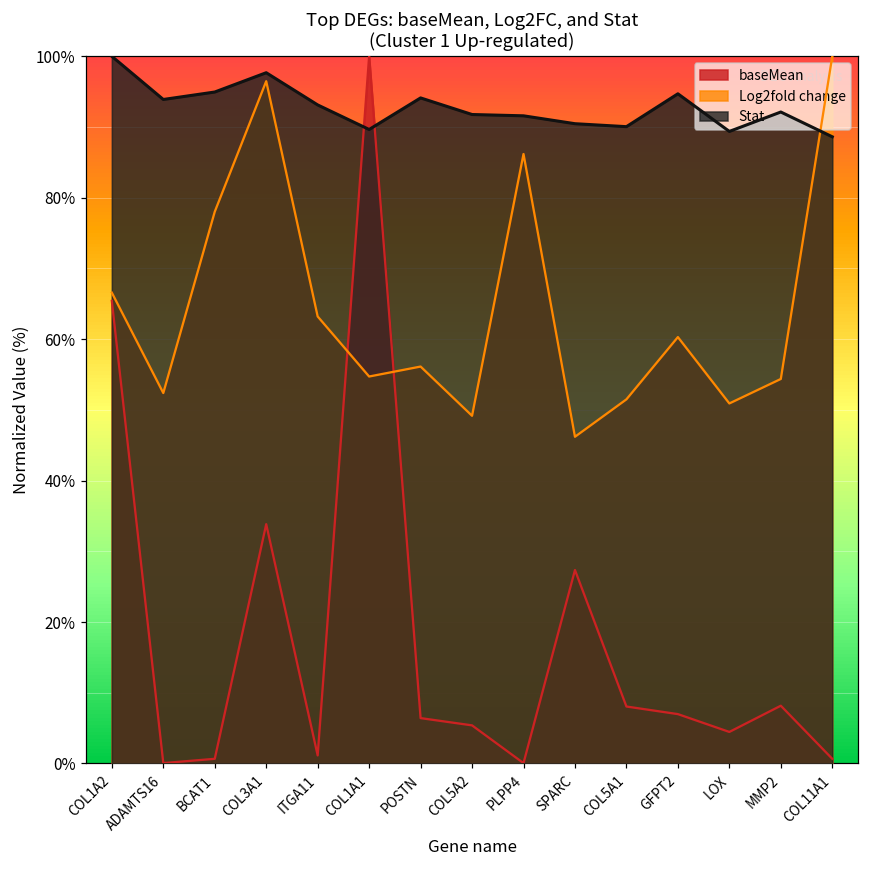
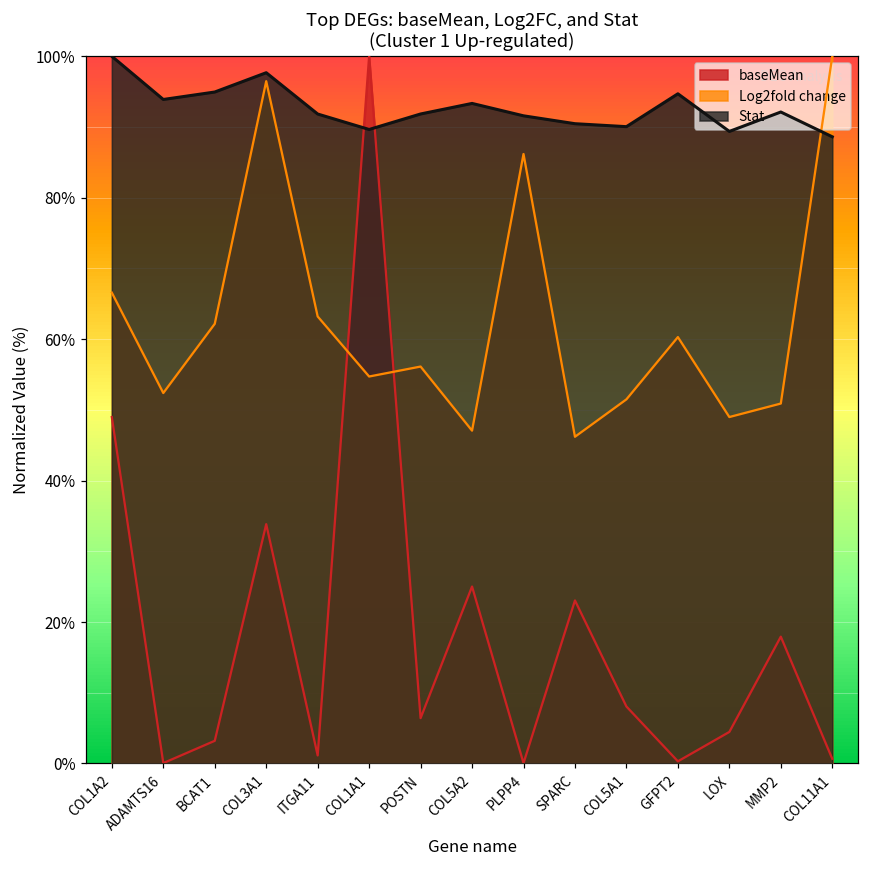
baseMean, COL1A2: 65% -> 49%
baseMean, BCAT1: 1% -> 3%
Log2fold change, BCAT1: 78% -> 62%
Stat, ITGA11: 93% -> 92%
Stat, POSTN: 94% -> 92%
baseMean, COL5A2: 5% -> 25%
Log2fold change, COL5A2: 49% -> 47%
Stat, COL5A2: 92% -> 93%
baseMean, SPARC: 27% -> 23%
baseMean, GFPT2: 7% -> 0%
Log2fold change, LOX: 51% -> 49%
baseMean, MMP2: 8% -> 18%
Log2fold change, MMP2: 54% -> 51%
